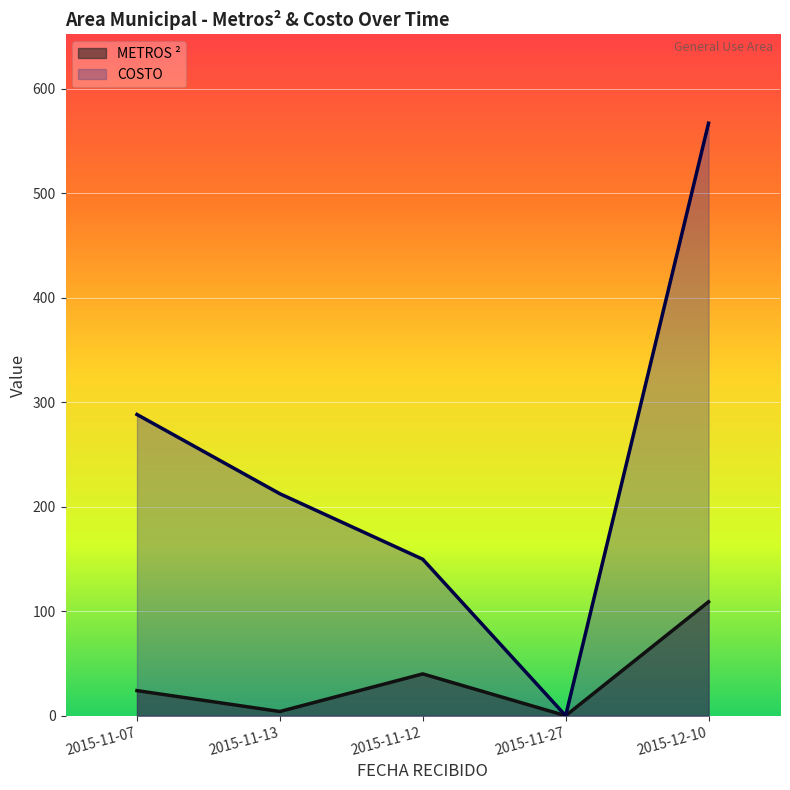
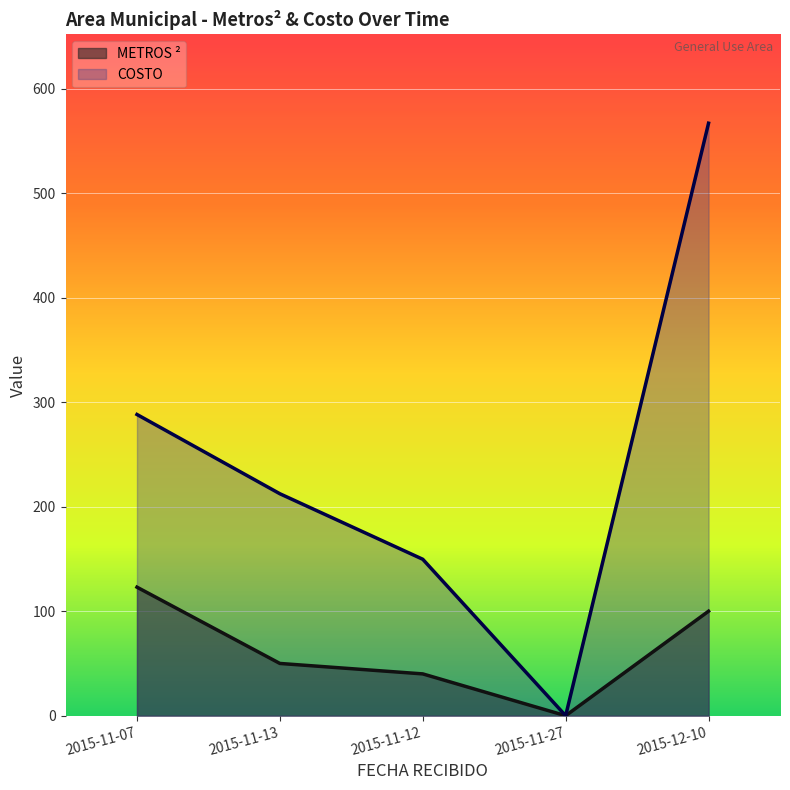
METROS ², 2015-11-07: 24 -> 123
METROS ², 2015-11-13: 4 -> 50
METROS ², 2015-12-10: 109 -> 100
